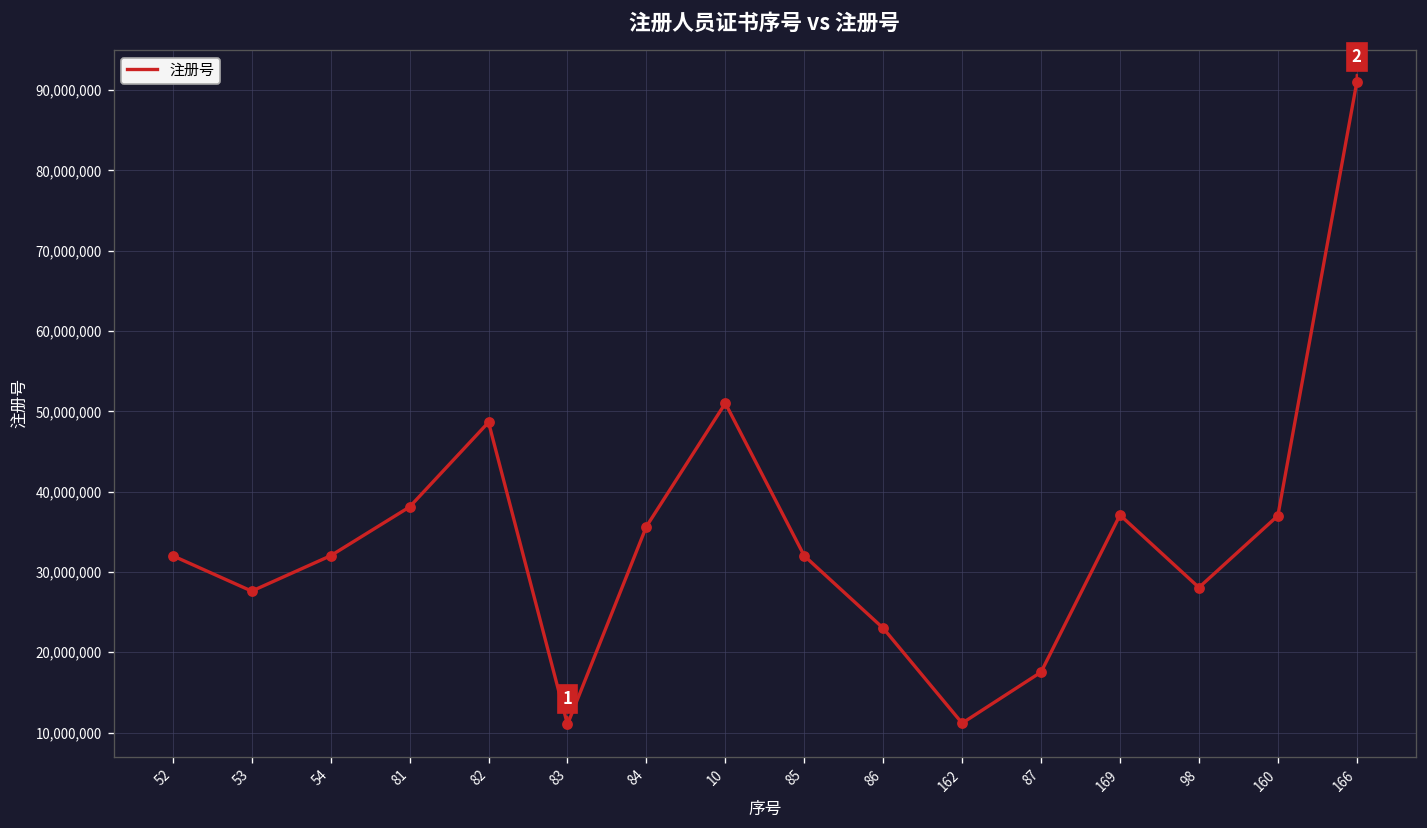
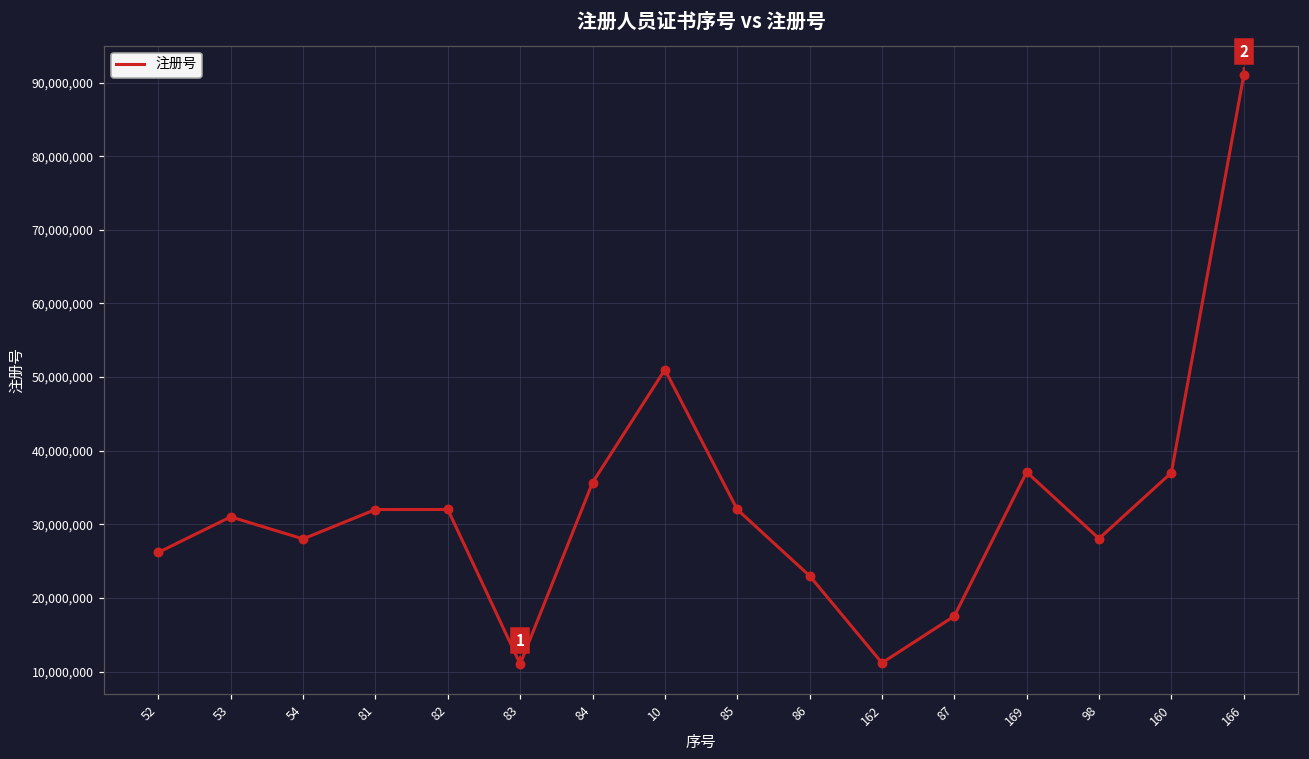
52: 32,000,000 -> 26,000,000
53: 28,000,000 -> 31,000,000
54: 32,000,000 -> 28,000,000
81: 38,000,000 -> 32,000,000
82: 49,000,000 -> 32,000,000
